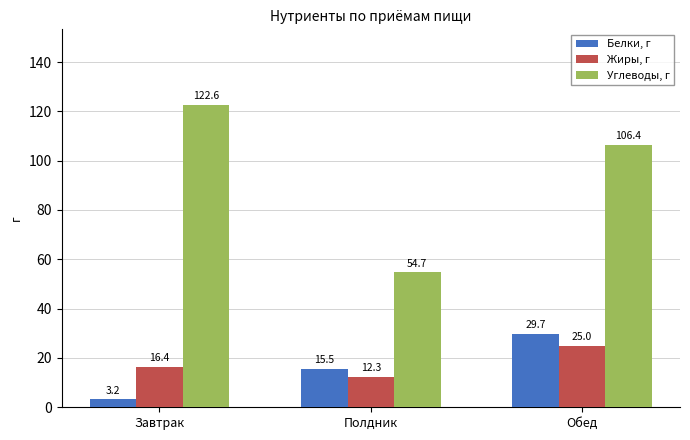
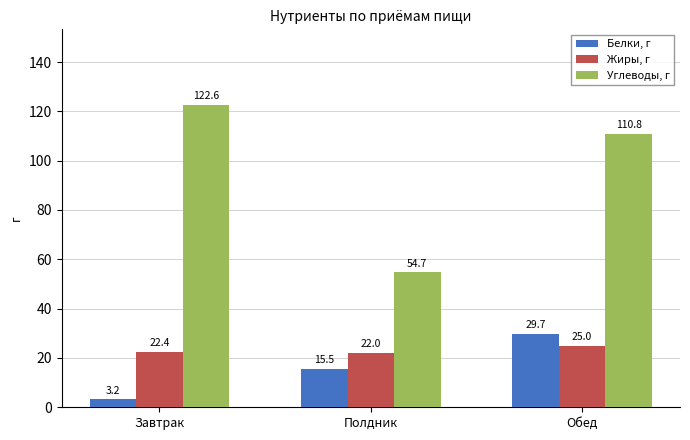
Жиры, г, Завтрак: 16.4 -> 22.4
Жиры, г, Полдник: 12.3 -> 22.0
Углеводы, г, Обед: 106.4 -> 110.8
